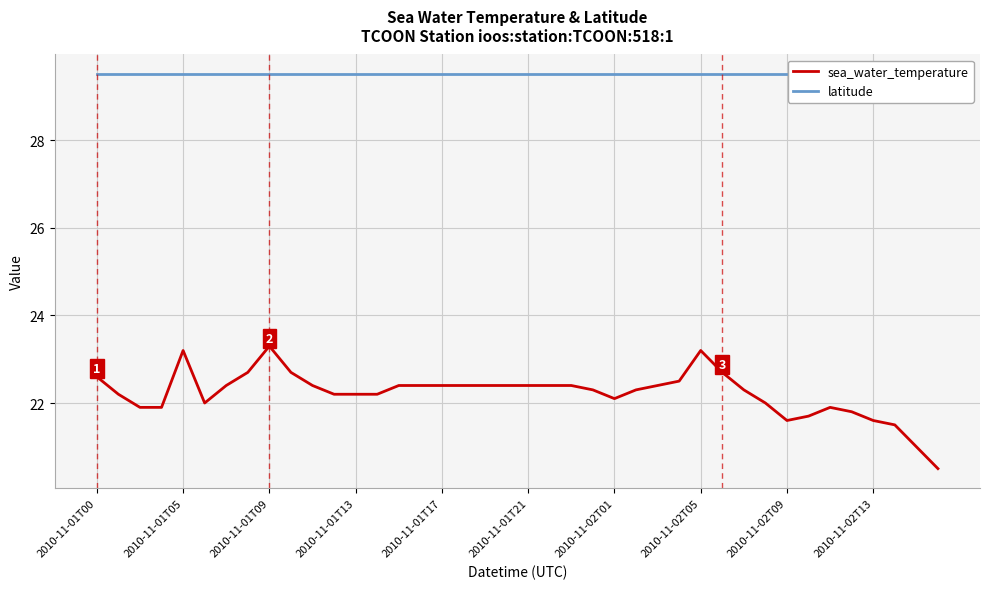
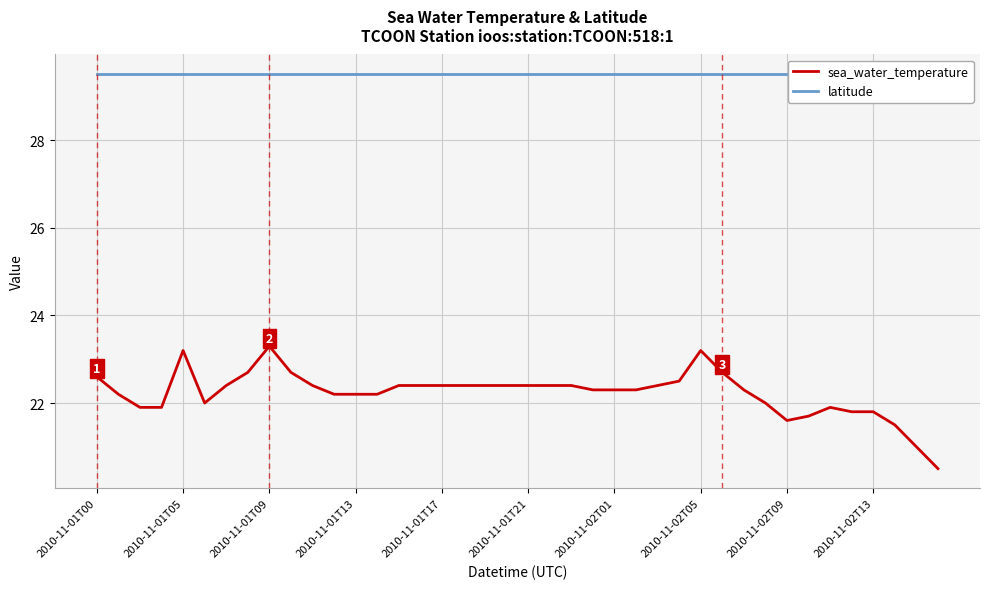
sea_water_temperature, 2010-11-02T01: 22.1 -> 22.3
sea_water_temperature, 2010-11-02T13: 21.6 -> 21.8
